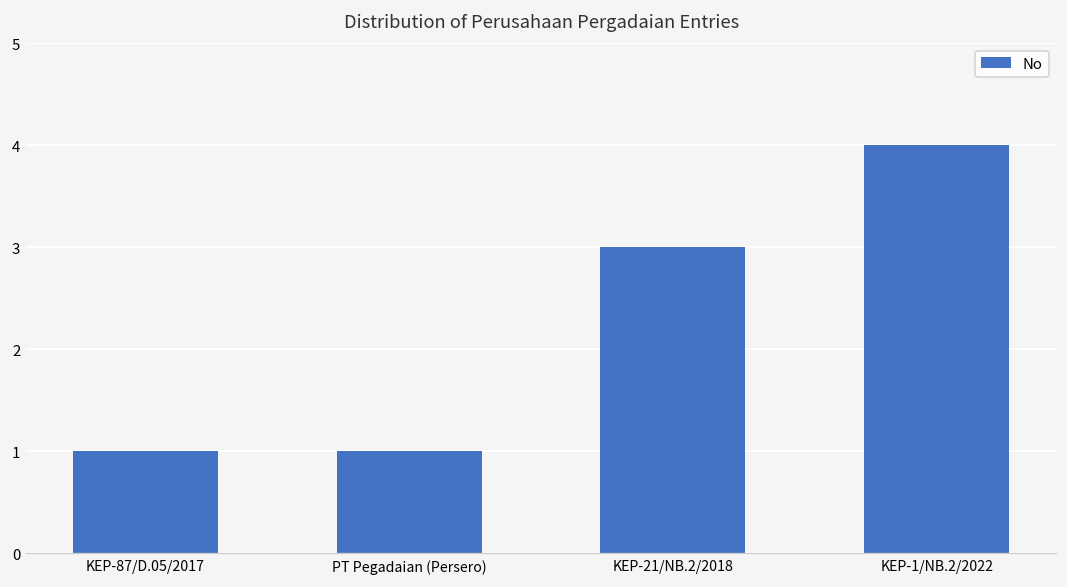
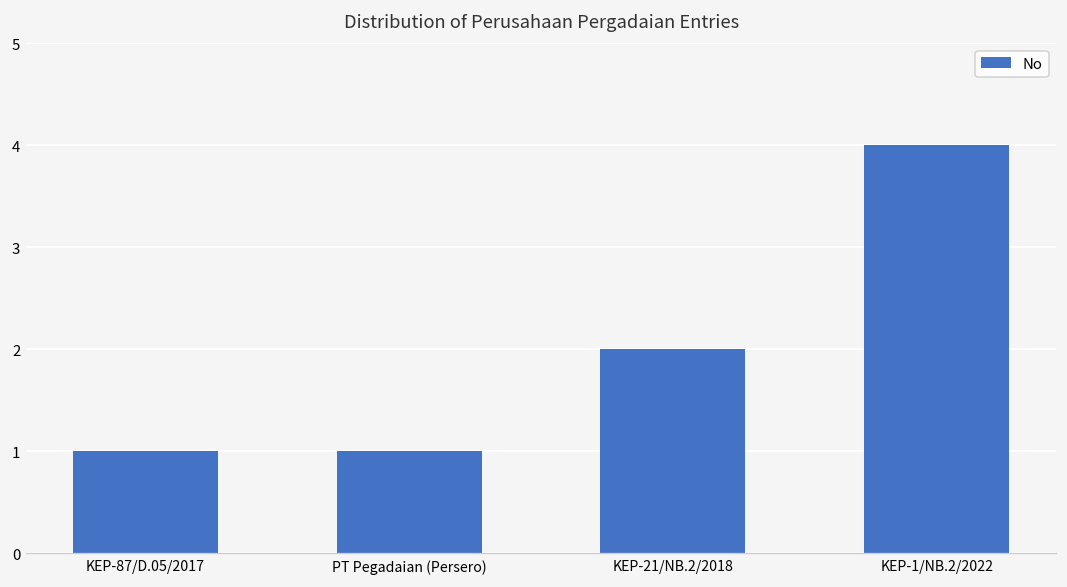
KEP-21/NB.2/2018: 3 -> 2
